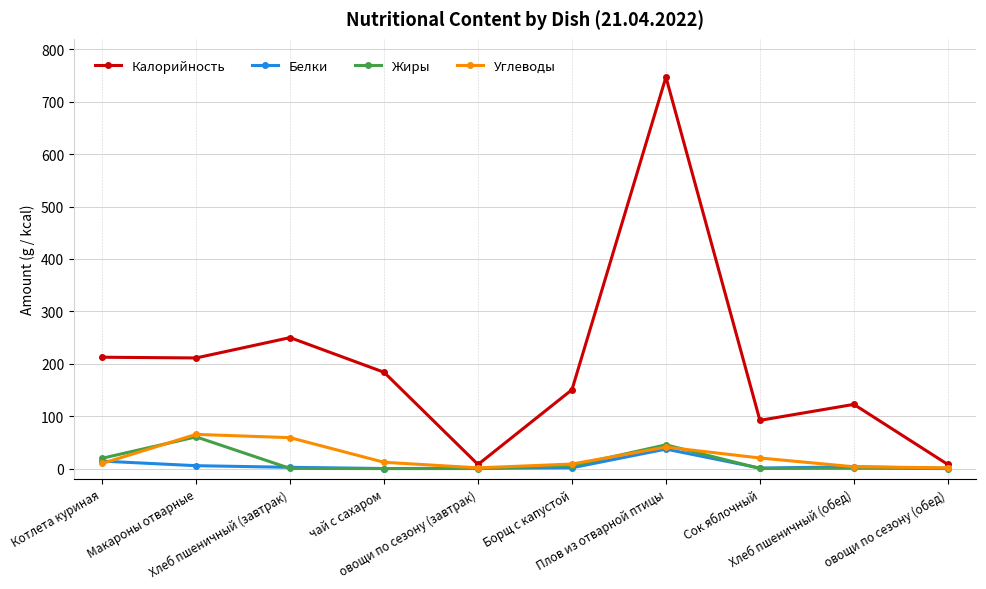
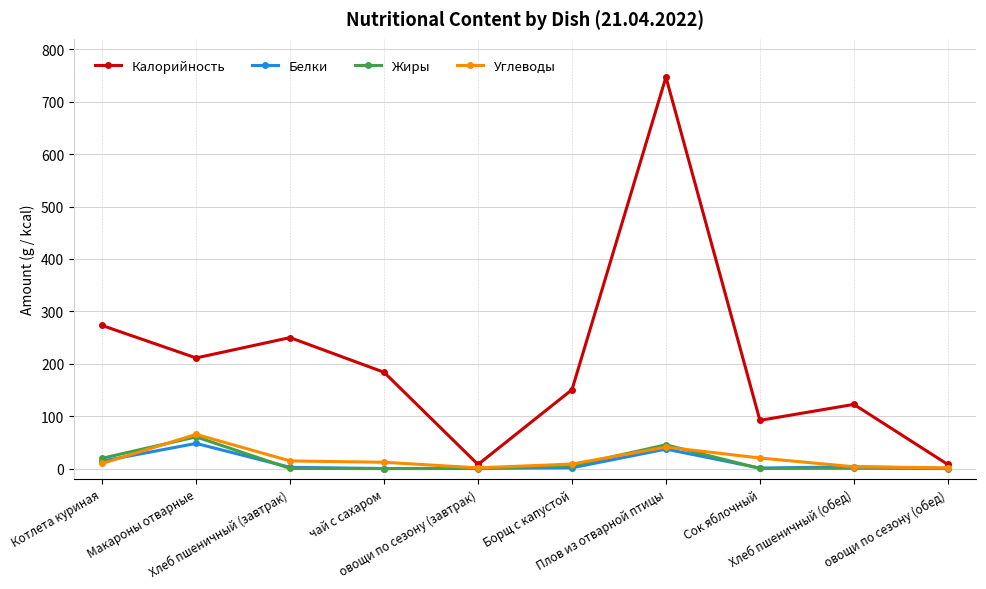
Калорийность, Котлета куриная: 210 -> 270
Белки, Макароны отварные: 10 -> 50
Углеводы, Хлеб пшеничный (завтрак): 60 -> 10
